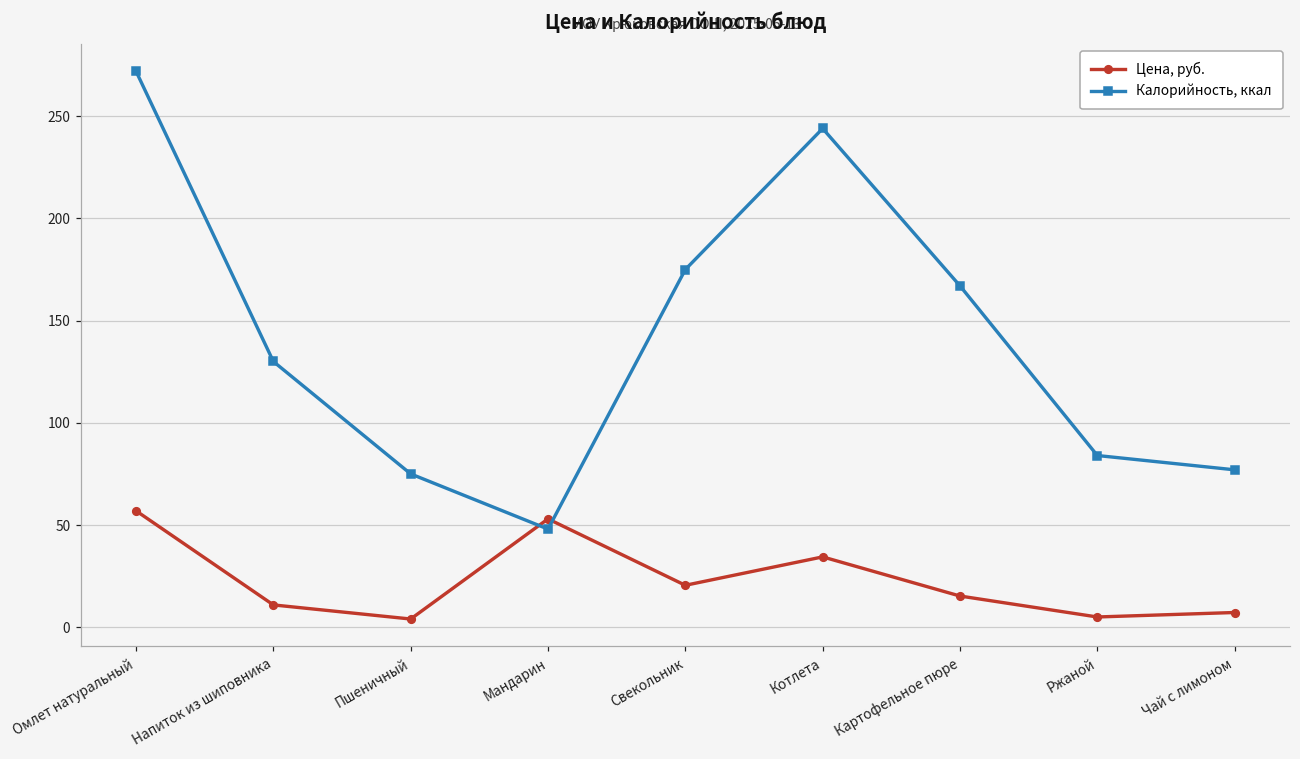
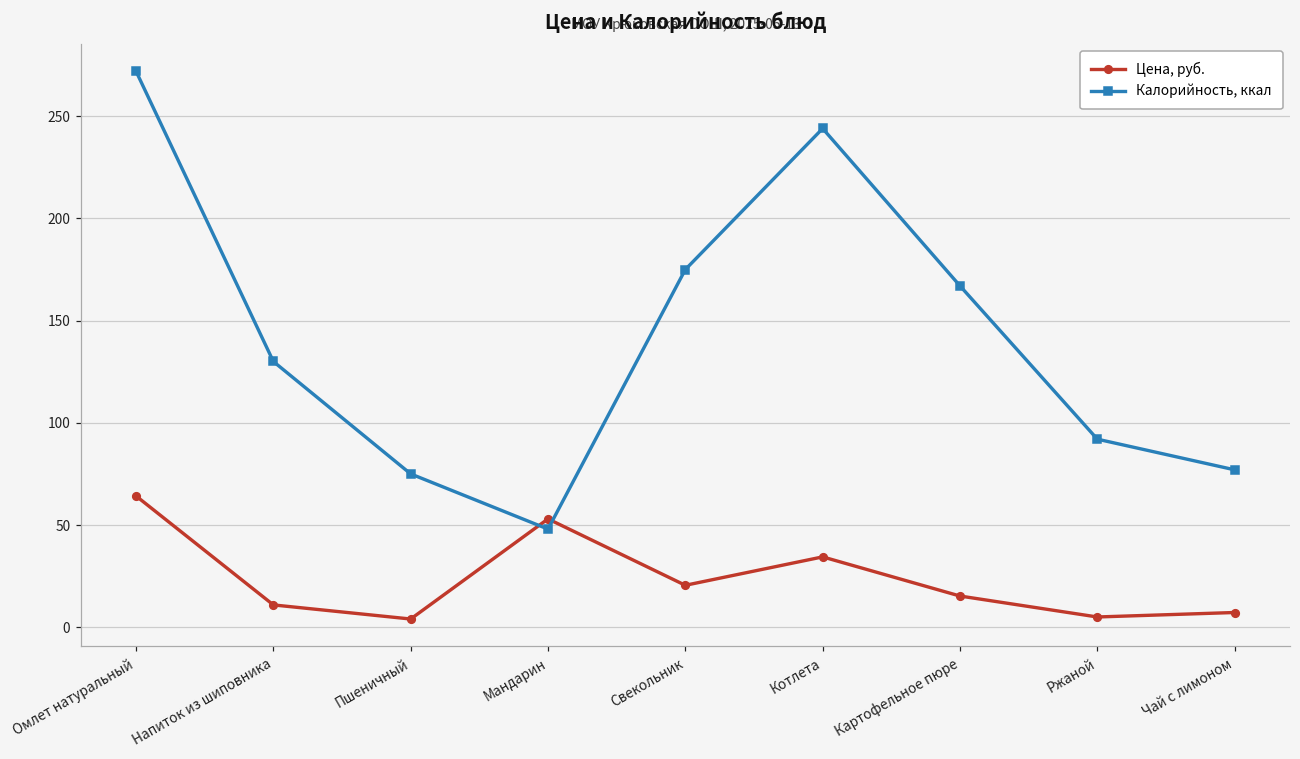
Цена, руб., Омлет натуральный: 57 -> 64
Калорийность, ккал, Ржаной: 84 -> 92
